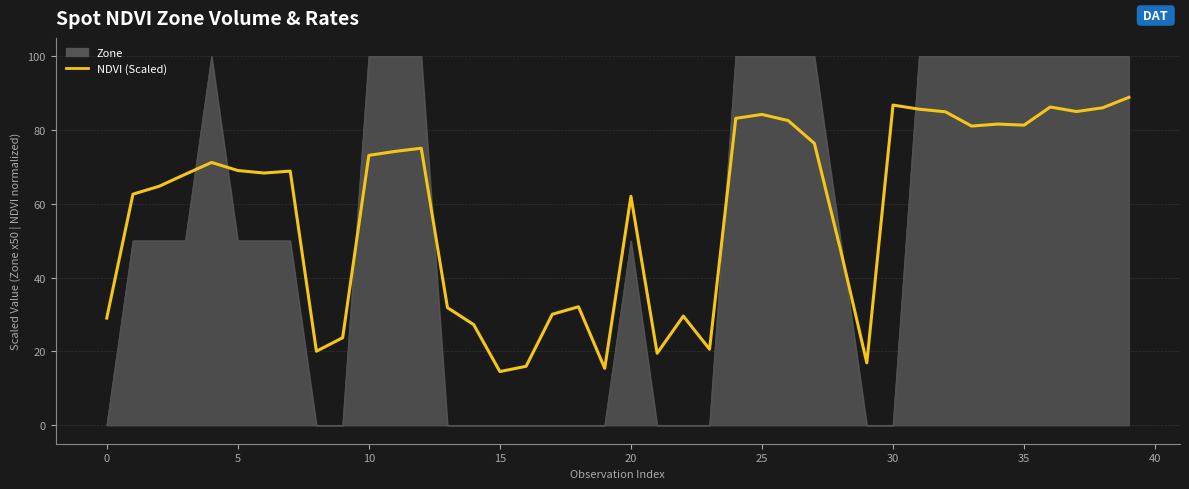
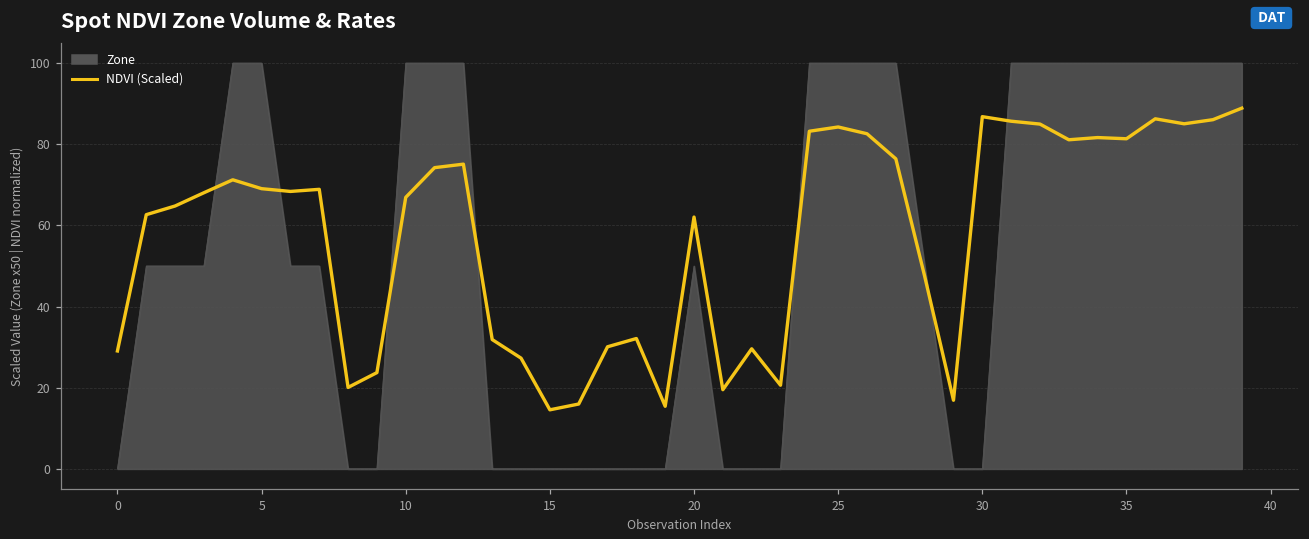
Zone, 5: 50 -> 100
NDVI (Scaled), 10: 73 -> 67
